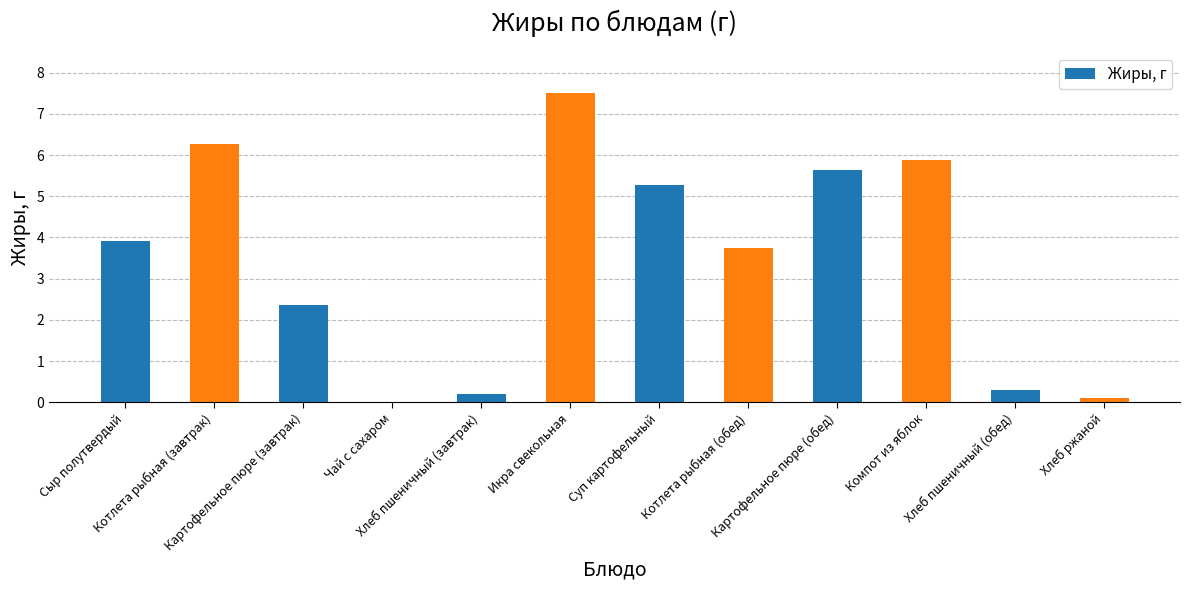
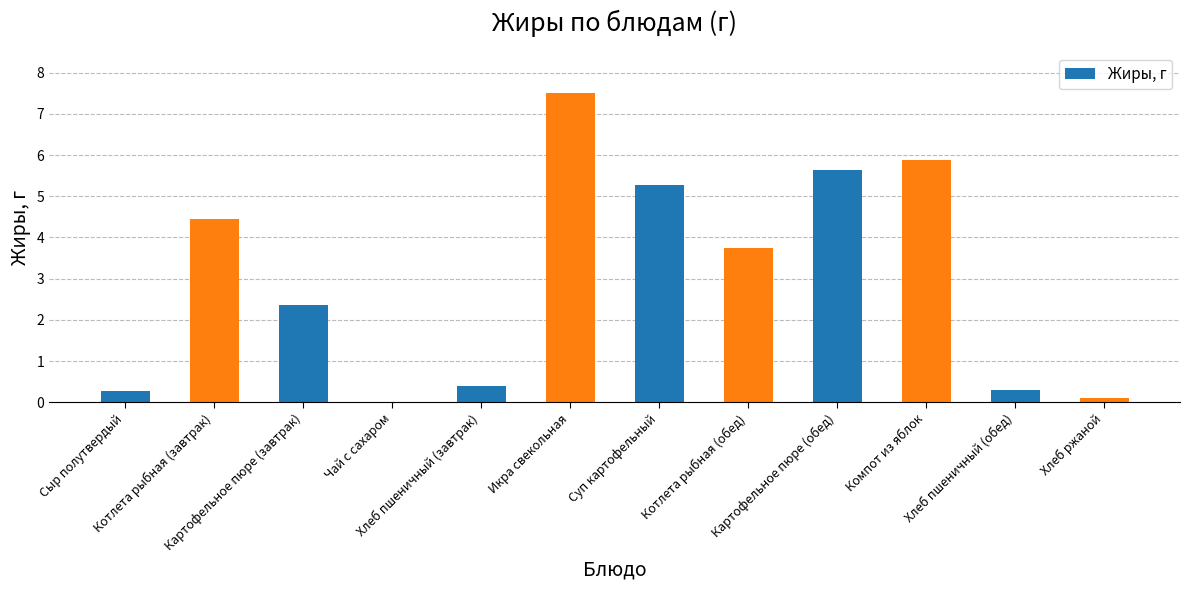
Сыр полутвердый: 3.9 -> 0.3
Котлета рыбная (завтрак): 6.3 -> 4.5
Хлеб пшеничный (завтрак): 0.2 -> 0.4
